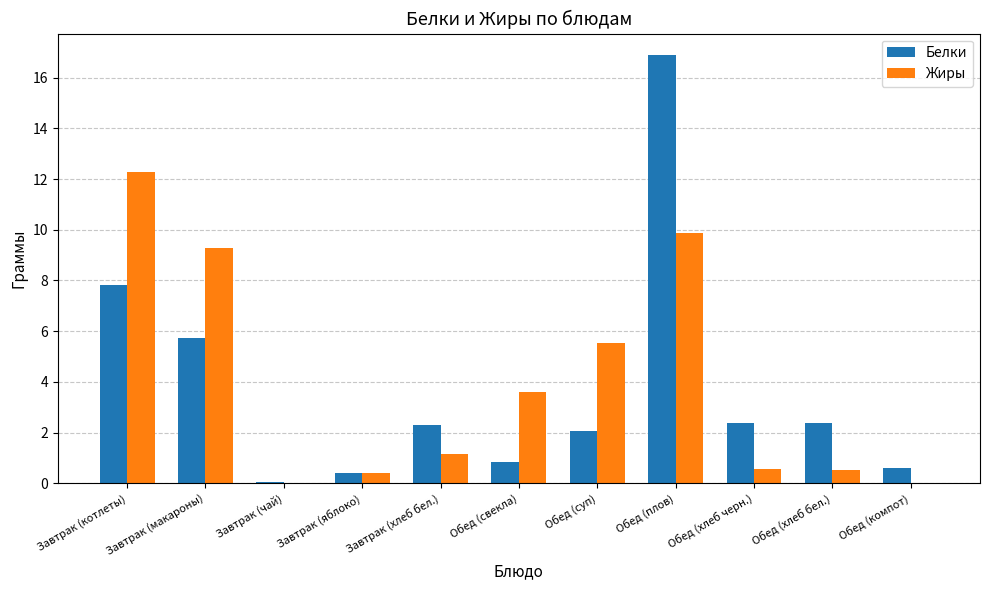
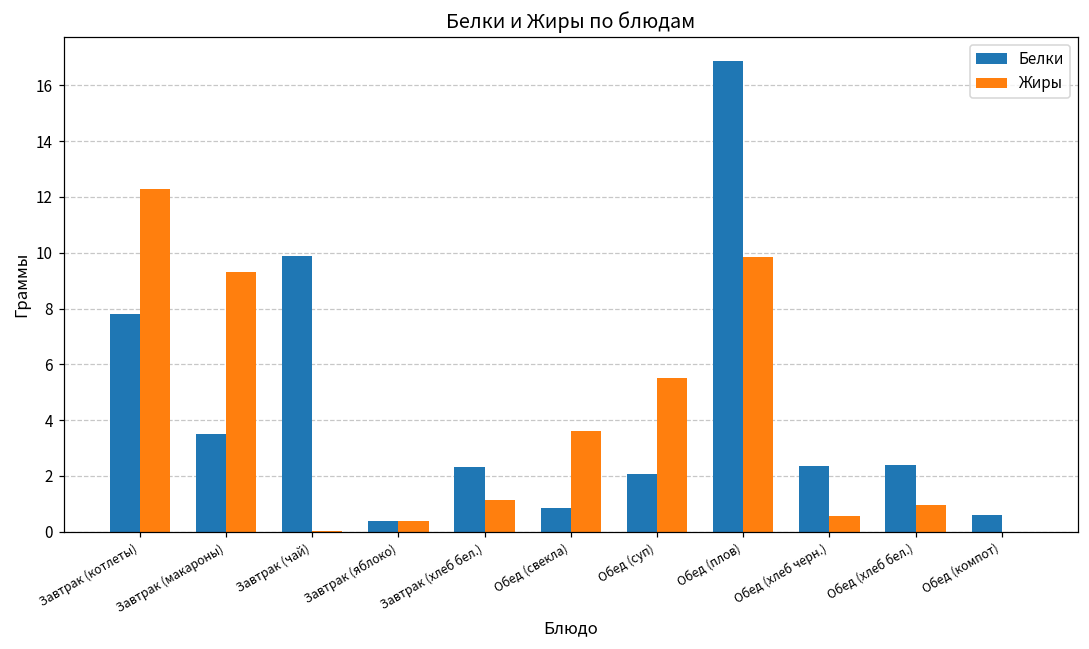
Белки, Завтрак (макароны): 5.7 -> 3.5
Белки, Завтрак (чай): 0.1 -> 9.9
Жиры, Обед (хлеб бел.): 0.5 -> 1.0
